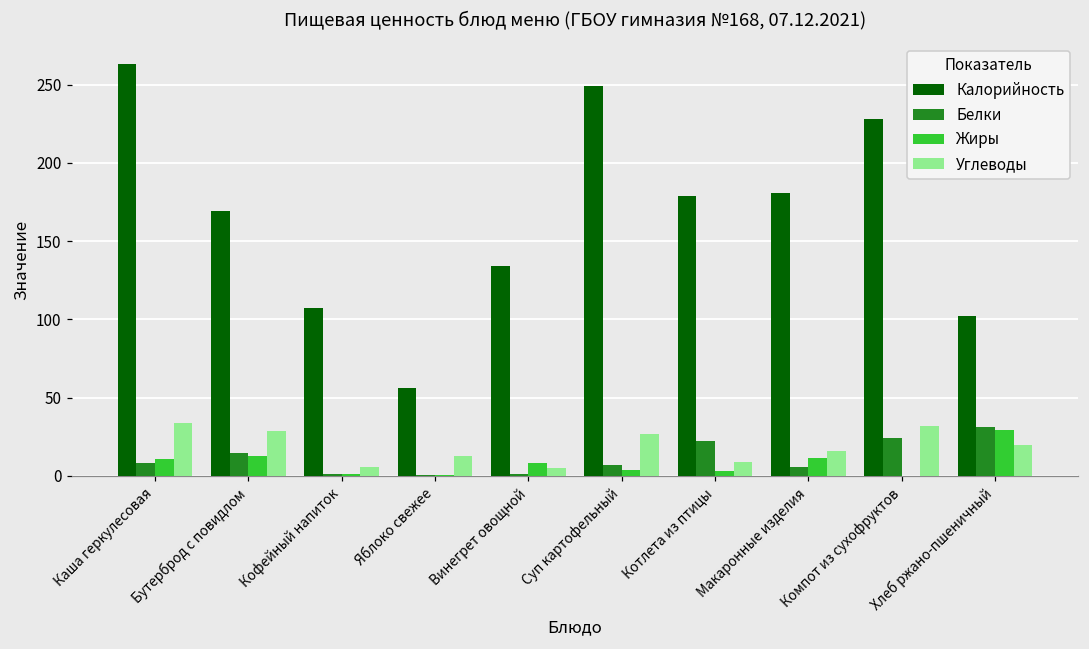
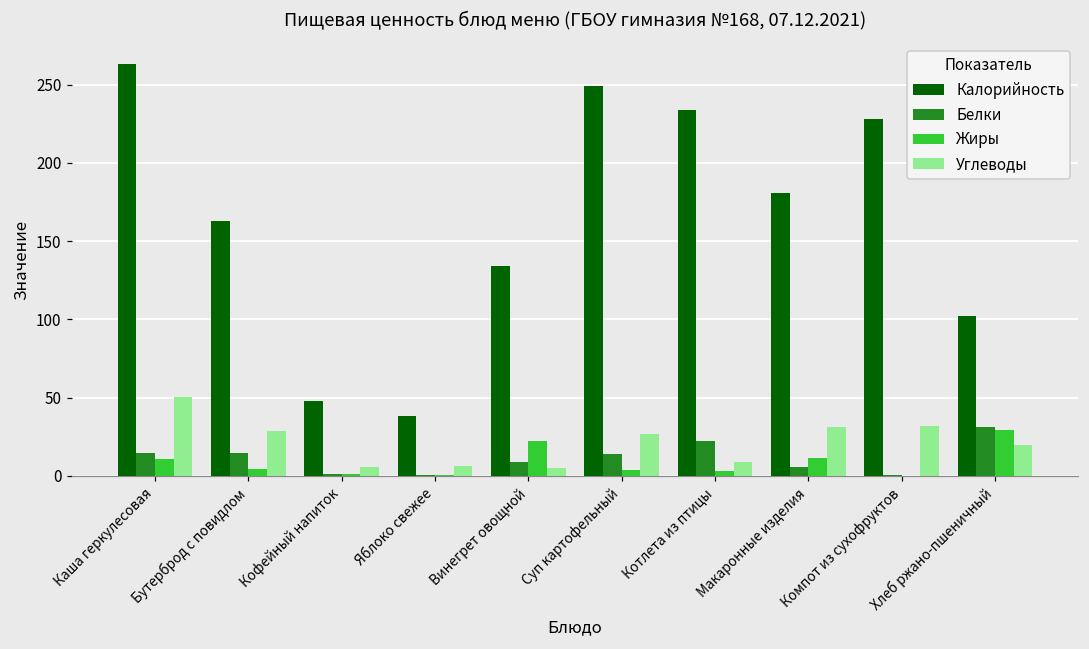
Белки, Каша геркулесовая: 8 -> 14
Углеводы, Каша геркулесовая: 34 -> 50
Калорийность, Бутерброд с повидлом: 169 -> 163
Жиры, Бутерброд с повидлом: 12 -> 4
Калорийность, Кофейный напиток: 107 -> 48
Калорийность, Яблоко свежее: 56 -> 38
Углеводы, Яблоко свежее: 13 -> 6
Белки, Винегрет овощной: 1 -> 9
Жиры, Винегрет овощной: 8 -> 22
Белки, Суп картофельный: 7 -> 14
Калорийность, Котлета из птицы: 179 -> 234
Углеводы, Макаронные изделия: 16 -> 31
Белки, Компот из сухофруктов: 24 -> 1
